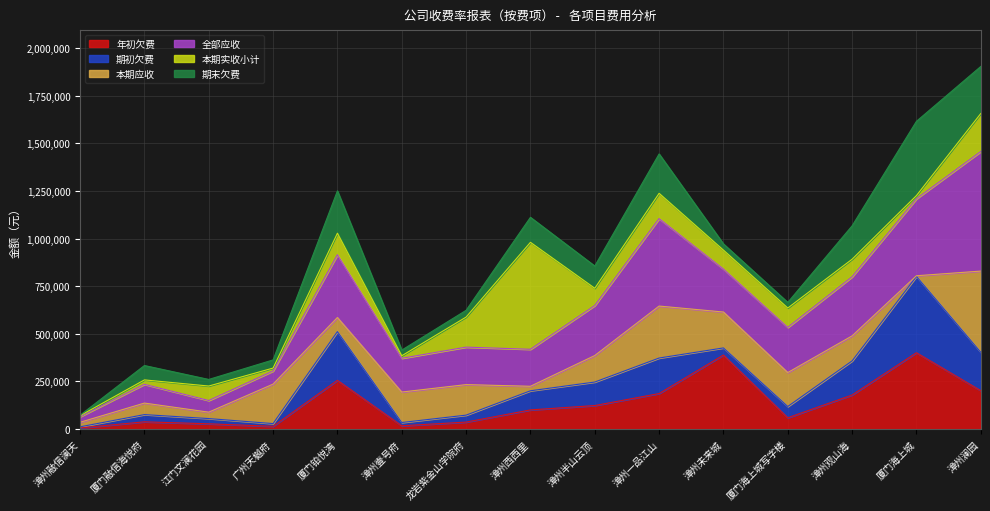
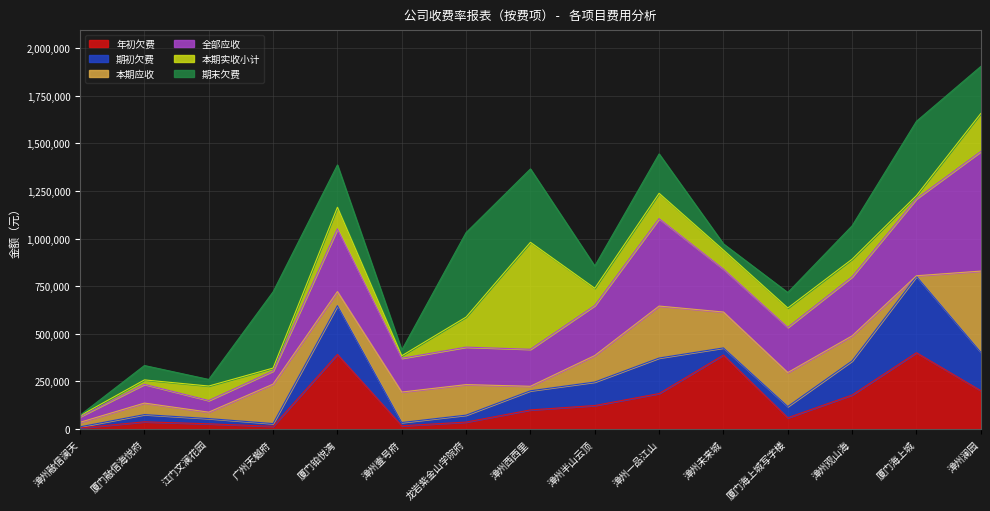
期末欠费, 广州天樾府: 40,000 -> 400,000
年初欠费, 厦门铂悦湾: 260,000 -> 390,000
期末欠费, 龙岩紫金山学院府: 40,000 -> 440,000
期末欠费, 漳州西西里: 130,000 -> 390,000
期末欠费, 厦门海上城写字楼: 30,000 -> 80,000
